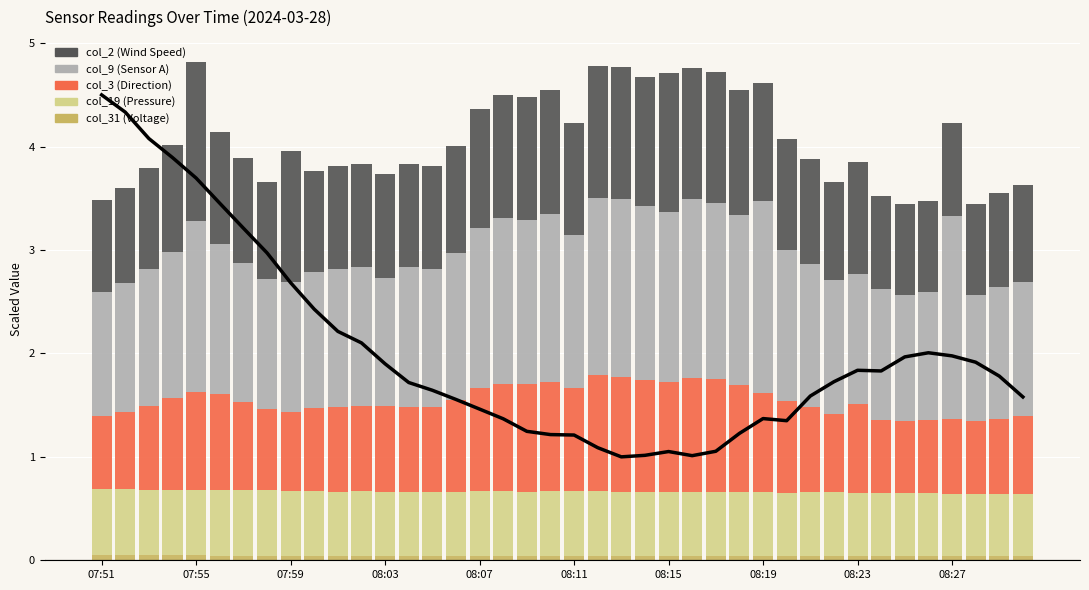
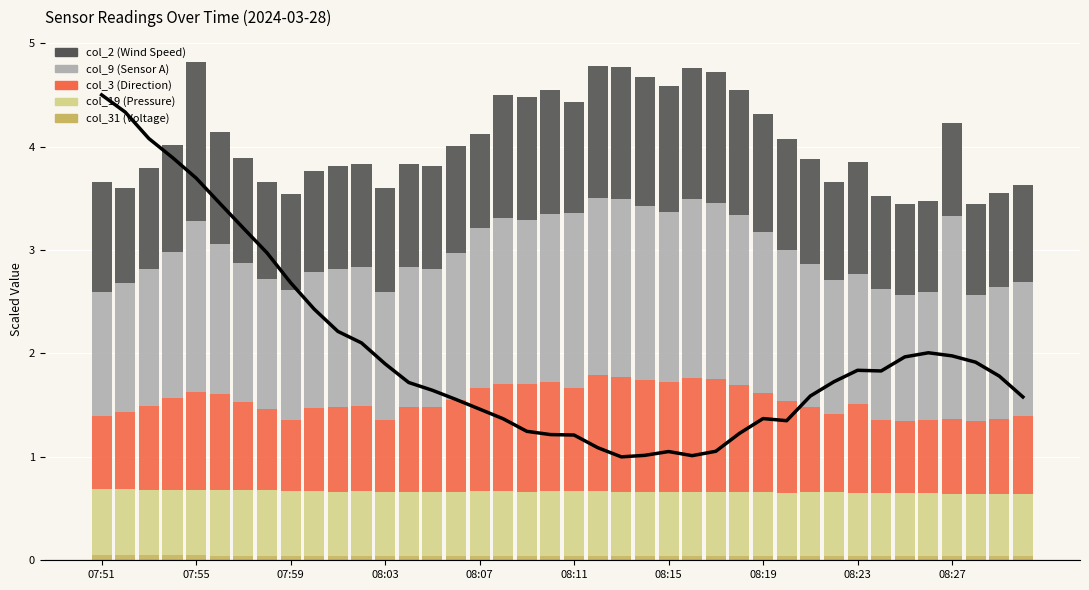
col_2 (Wind Speed), 07:51: 0.89 -> 1.06
col_3 (Direction), 07:59: 0.77 -> 0.69
col_2 (Wind Speed), 07:59: 1.27 -> 0.93
col_3 (Direction), 08:03: 0.83 -> 0.69
col_2 (Wind Speed), 08:07: 1.15 -> 0.91
col_9 (Sensor A), 08:11: 1.48 -> 1.69
col_2 (Wind Speed), 08:15: 1.34 -> 1.22
col_9 (Sensor A), 08:19: 1.85 -> 1.55
